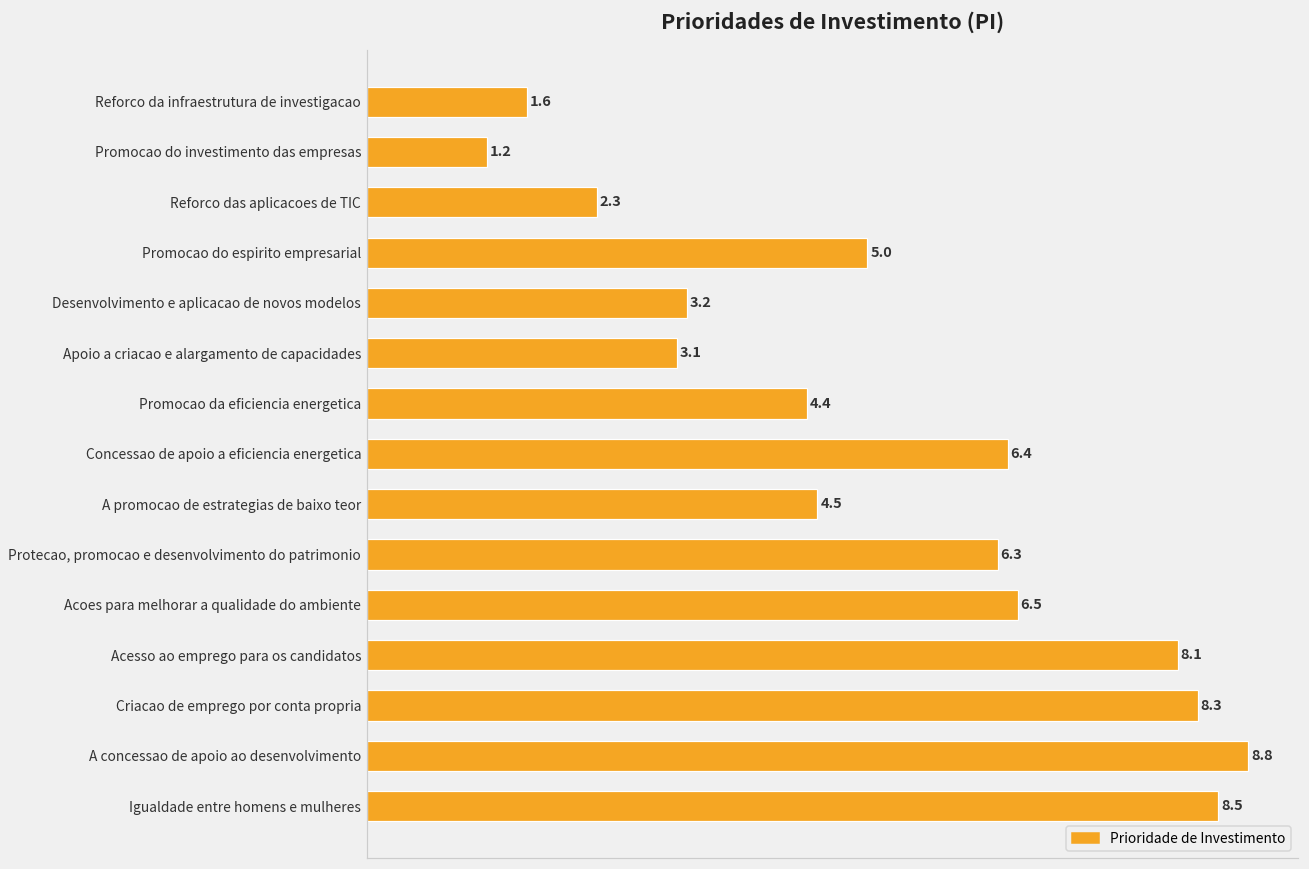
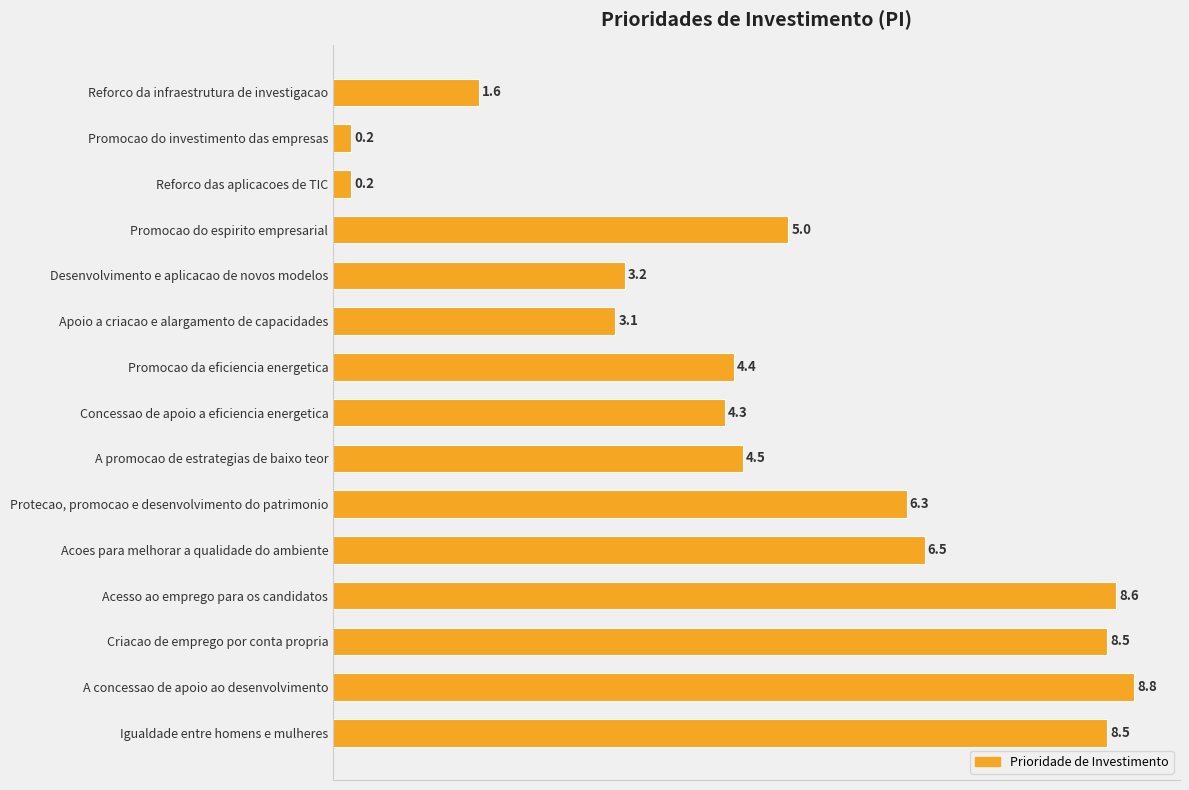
Promocao do investimento das empresas: 1.2 -> 0.2
Reforco das aplicacoes de TIC: 2.3 -> 0.2
Concessao de apoio a eficiencia energetica: 6.4 -> 4.3
Acesso ao emprego para os candidatos: 8.1 -> 8.6
Criacao de emprego por conta propria: 8.3 -> 8.5
